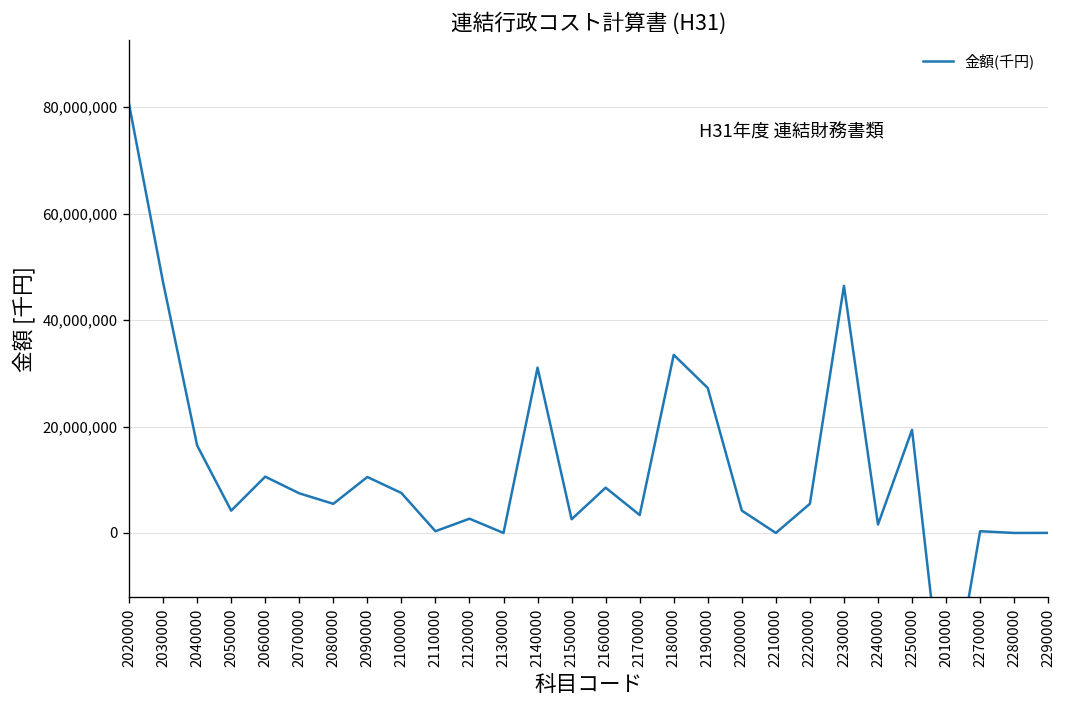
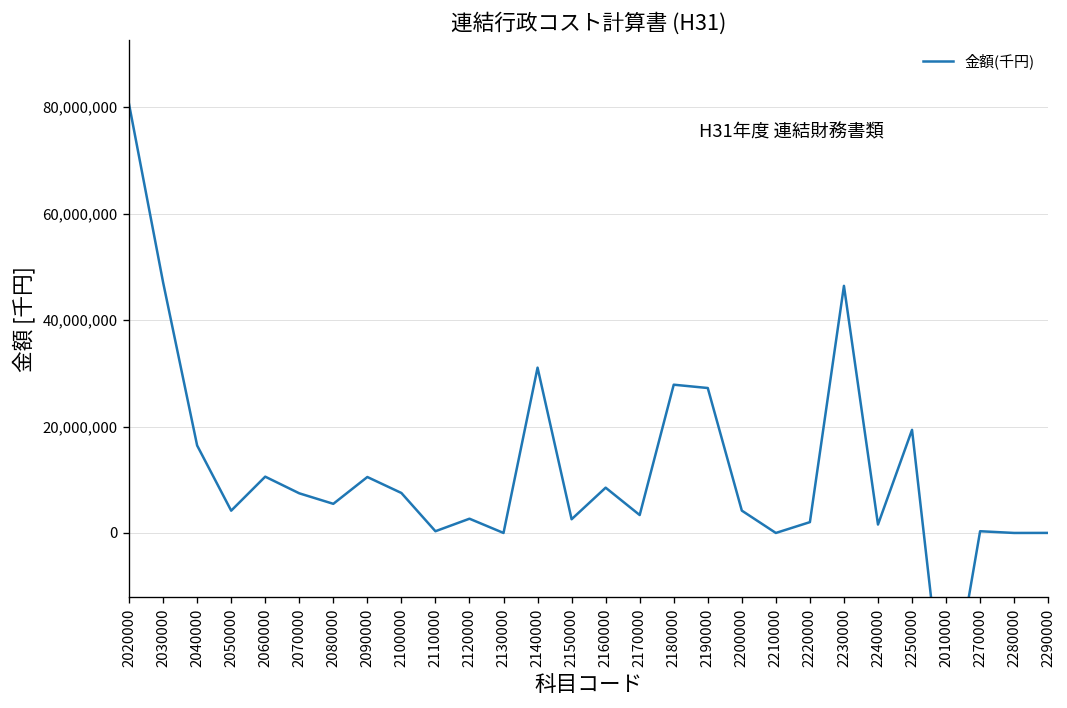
2180000: 33,000,000 -> 28,000,000
2220000: 5,000,000 -> 2,000,000
